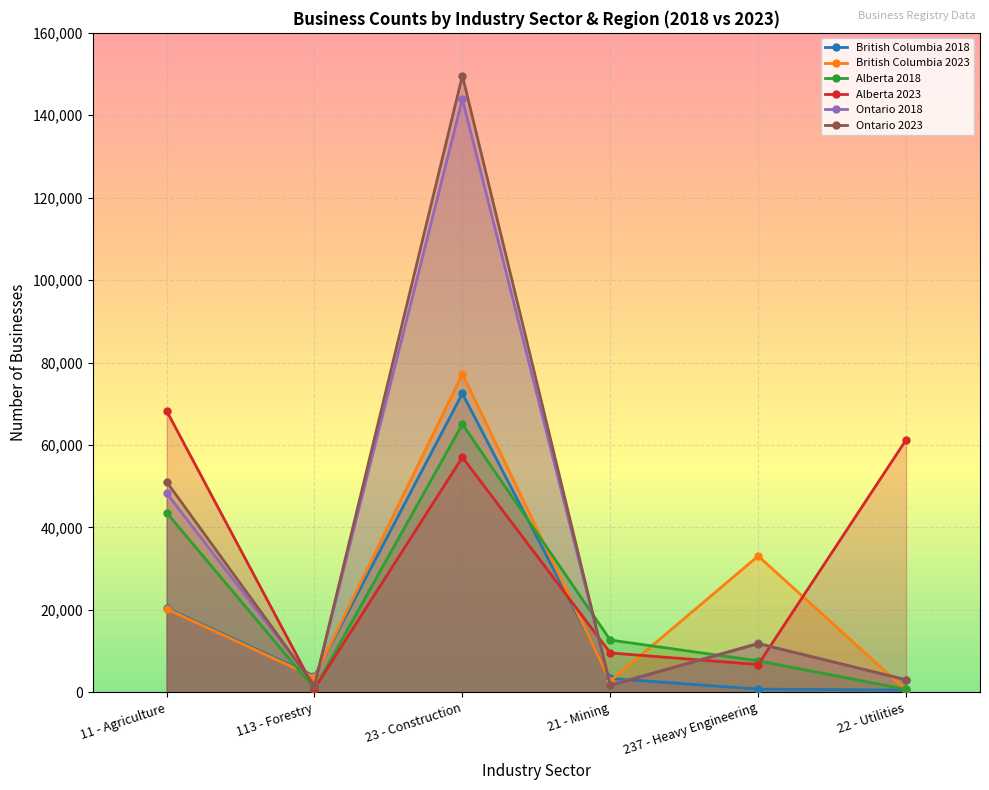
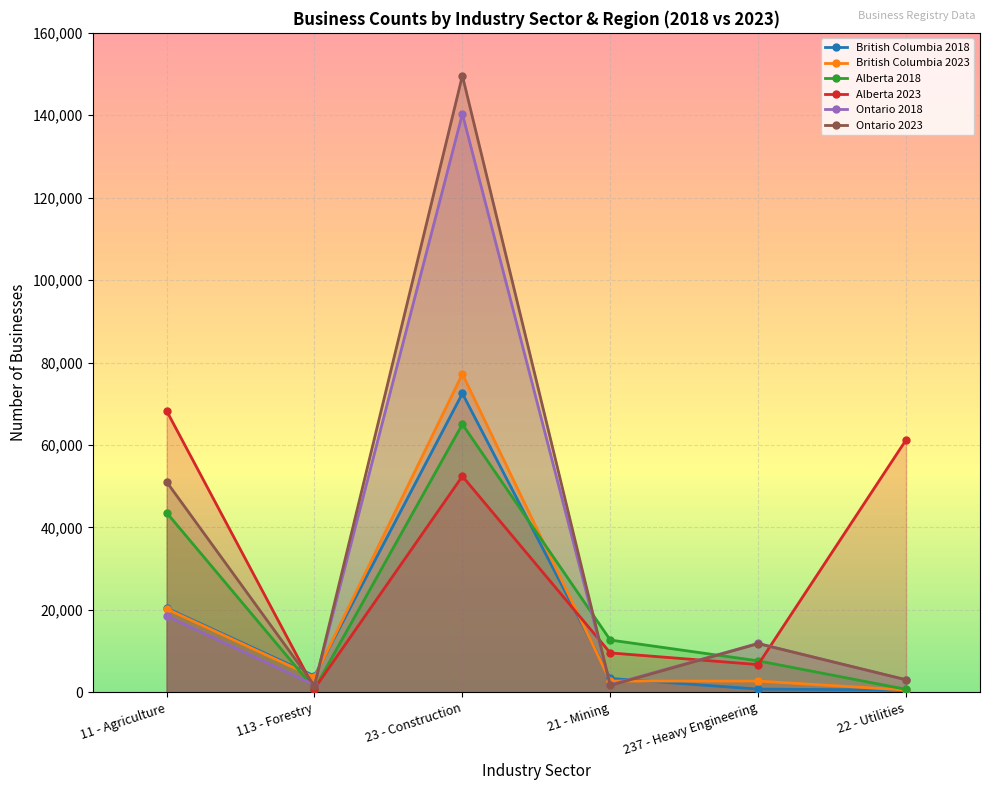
Ontario 2018, 11 - Agriculture: 48,000 -> 19,000
Alberta 2023, 23 - Construction: 57,000 -> 52,000
Ontario 2018, 23 - Construction: 144,000 -> 140,000
British Columbia 2023, 237 - Heavy Engineering: 33,000 -> 3,000
